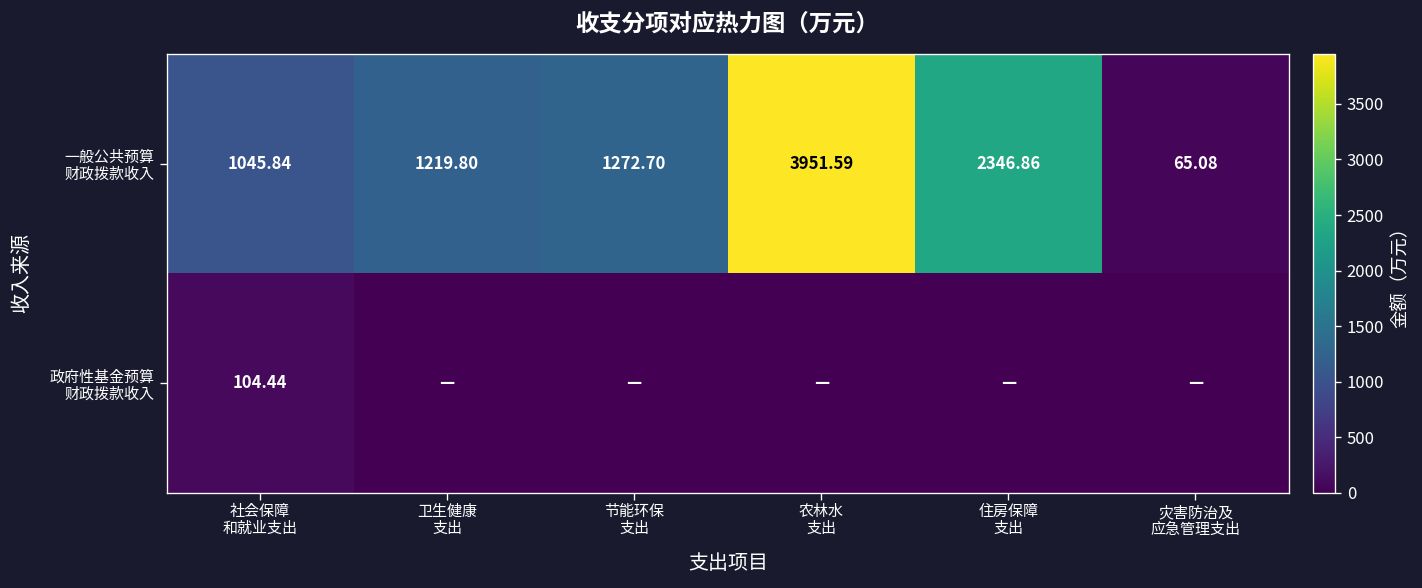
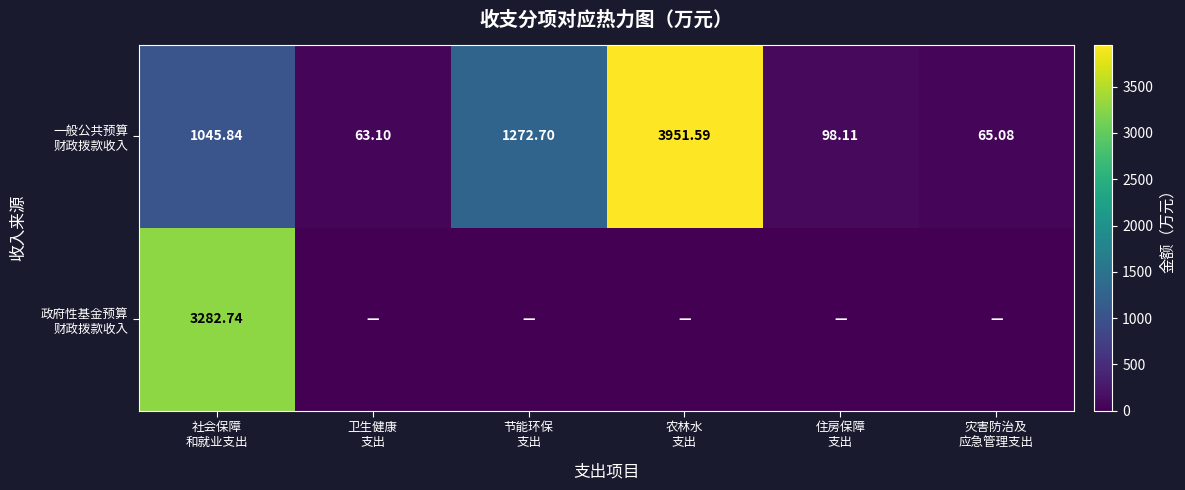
一般公共预算 财政拨款收入, 卫生健康 支出: 1219.80 -> 63.10
一般公共预算 财政拨款收入, 住房保障 支出: 2346.86 -> 98.11
政府性基金预算 财政拨款收入, 社会保障 和就业支出: 104.44 -> 3282.74
